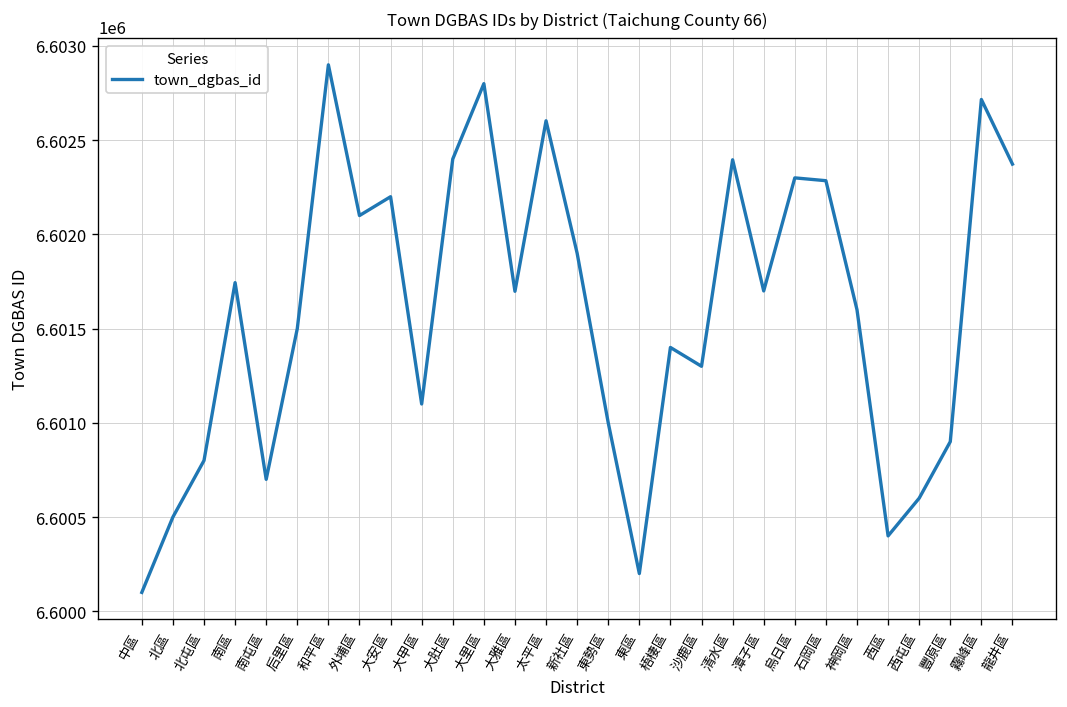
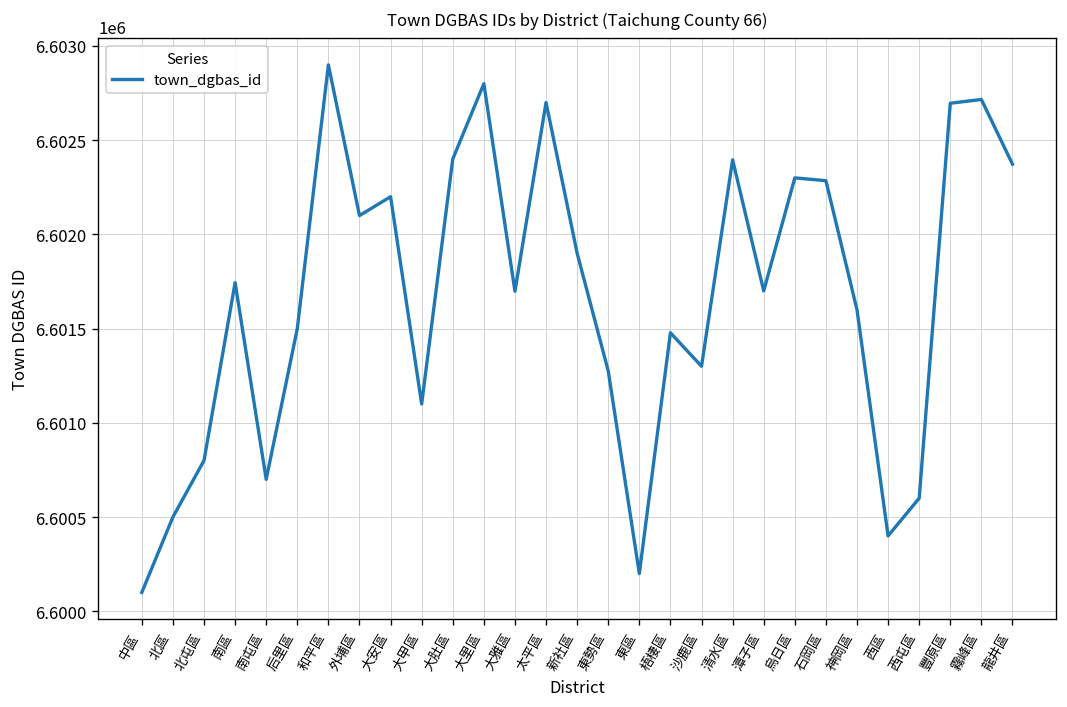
太平區: 6602600 -> 6602700
東勢區: 6601000 -> 6601280
梧棲區: 6601400 -> 6601480
豐原區: 6600900 -> 6602700
